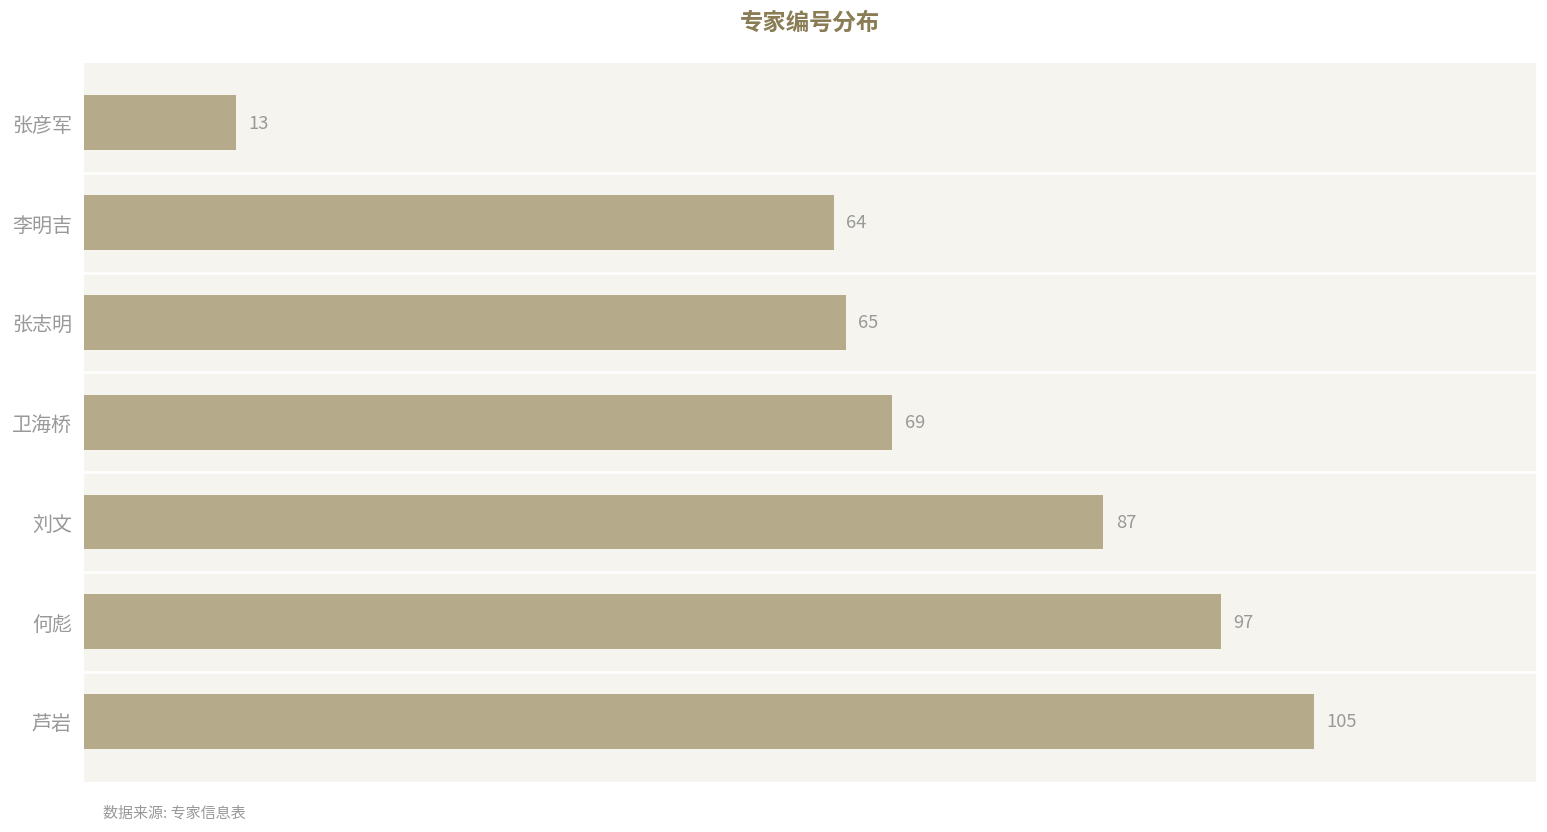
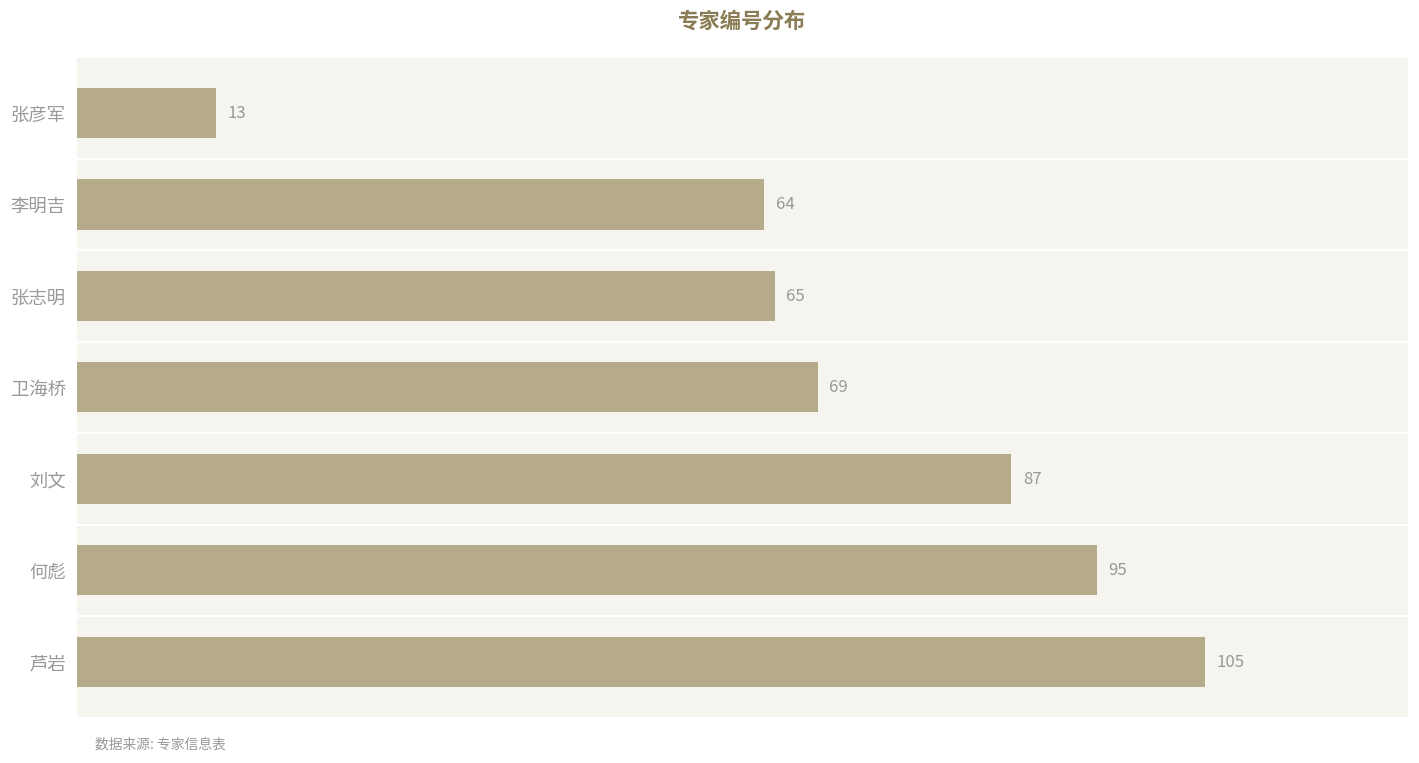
何彪: 97 -> 95
